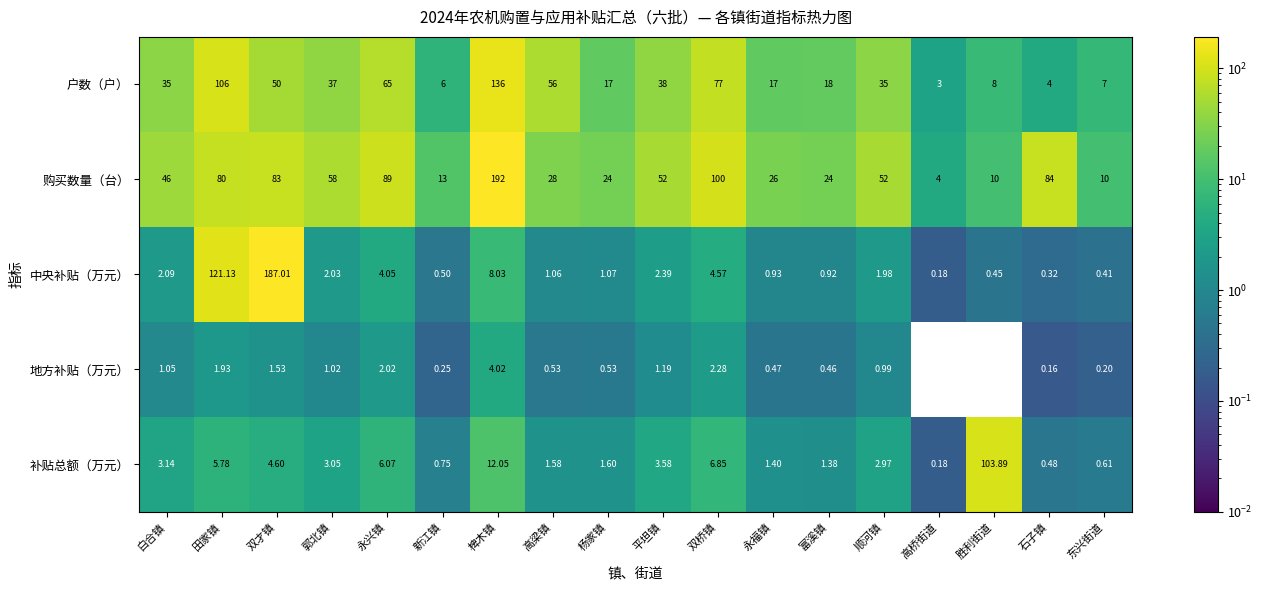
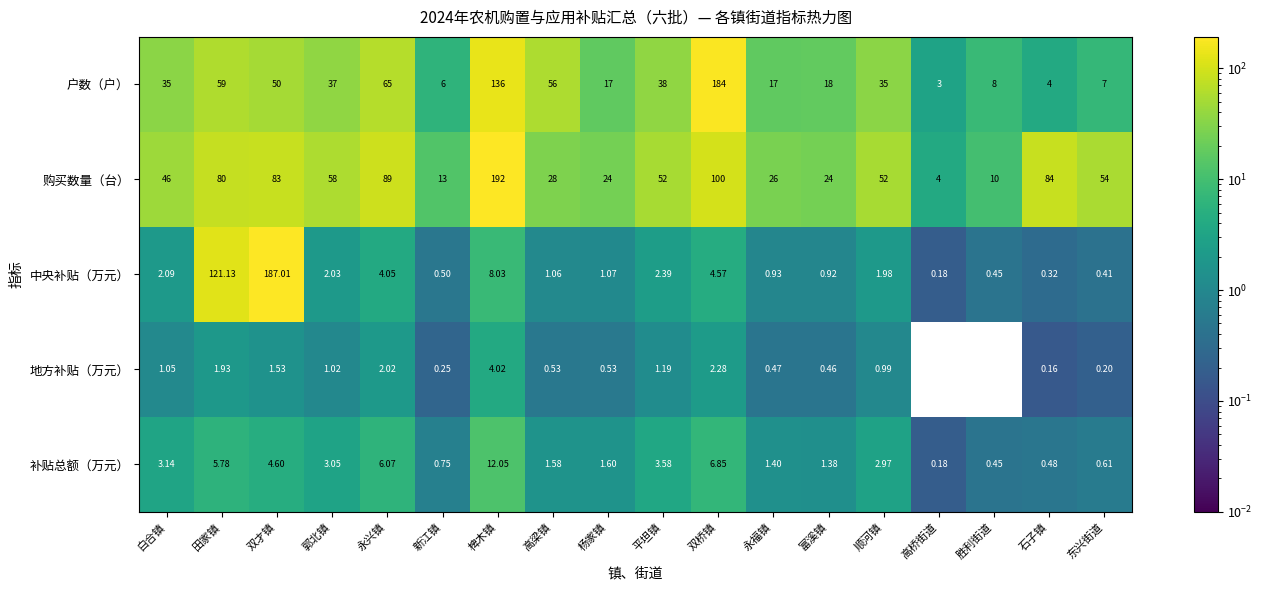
户数（户）, 田家镇: 106 -> 59
户数（户）, 双桥镇: 77 -> 184
购买数量（台）, 东兴街道: 10 -> 54
补贴总额（万元）, 胜利街道: 103.89 -> 0.45
